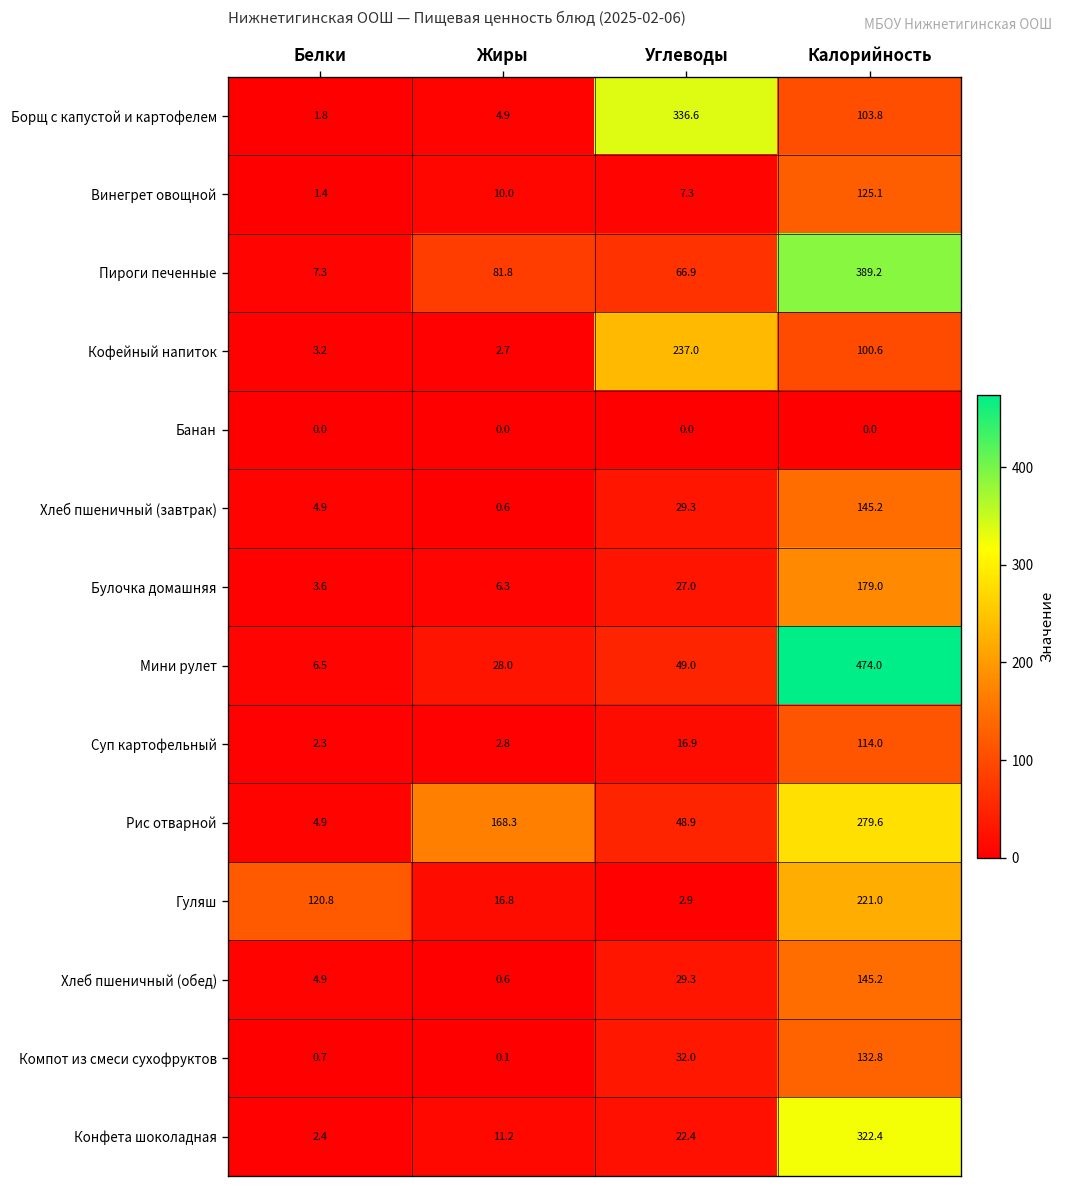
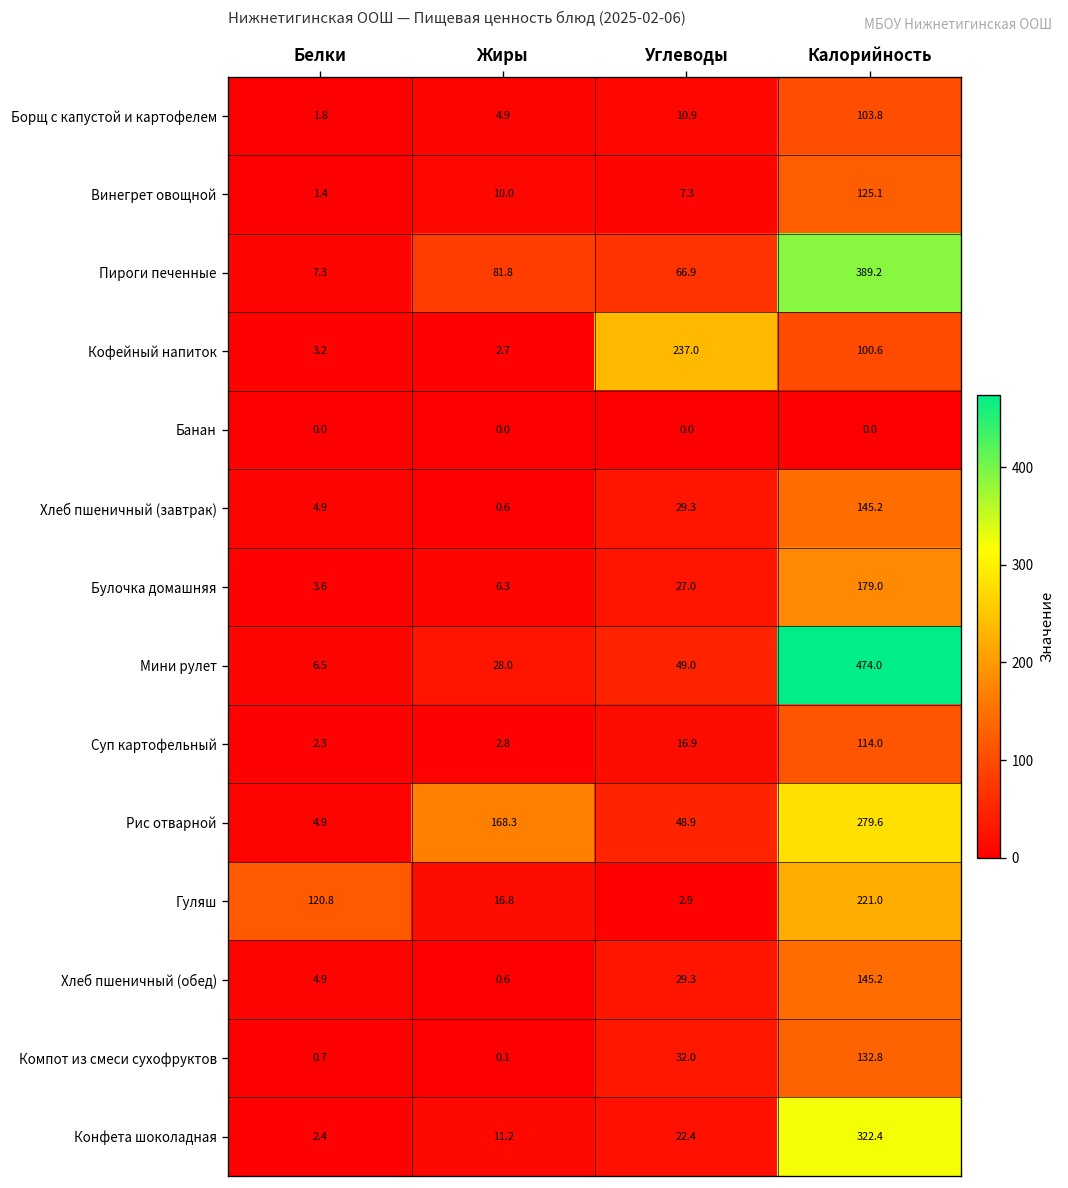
Борщ с капустой и картофелем, Углеводы: 336.6 -> 10.9
